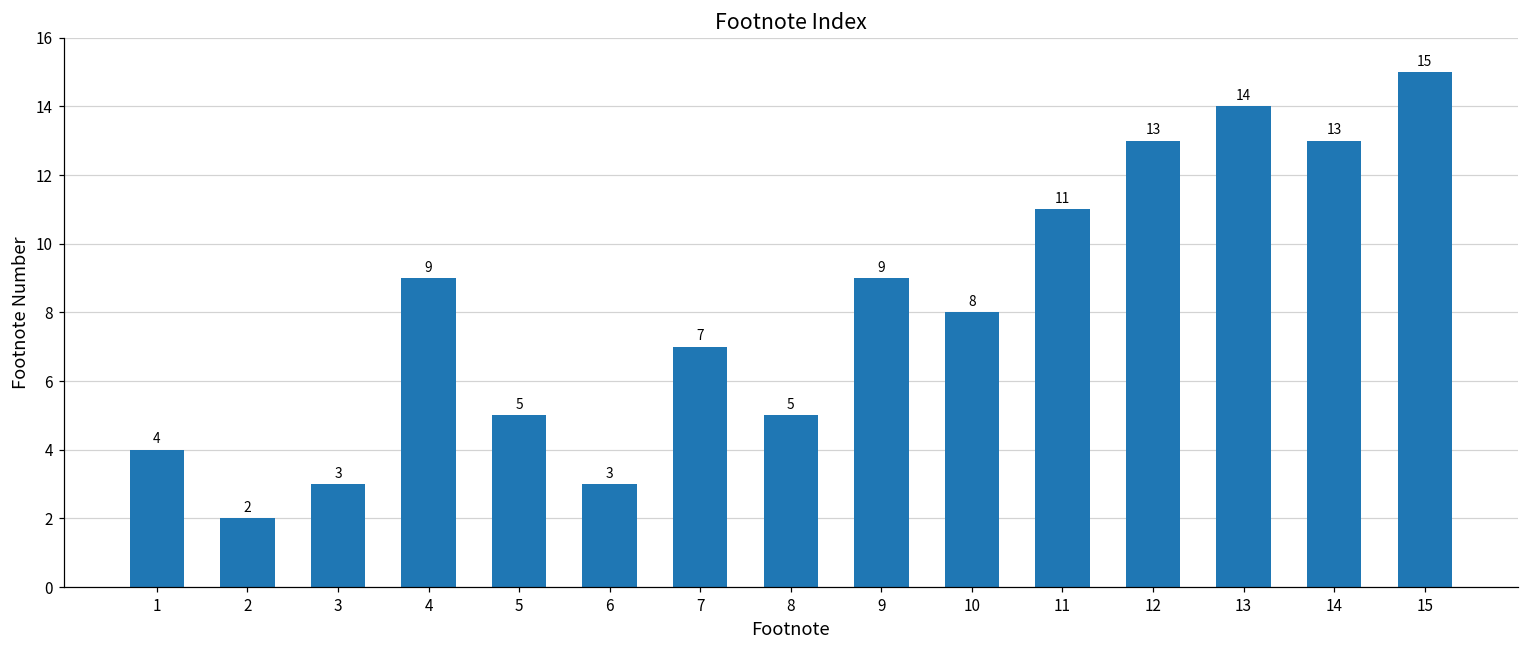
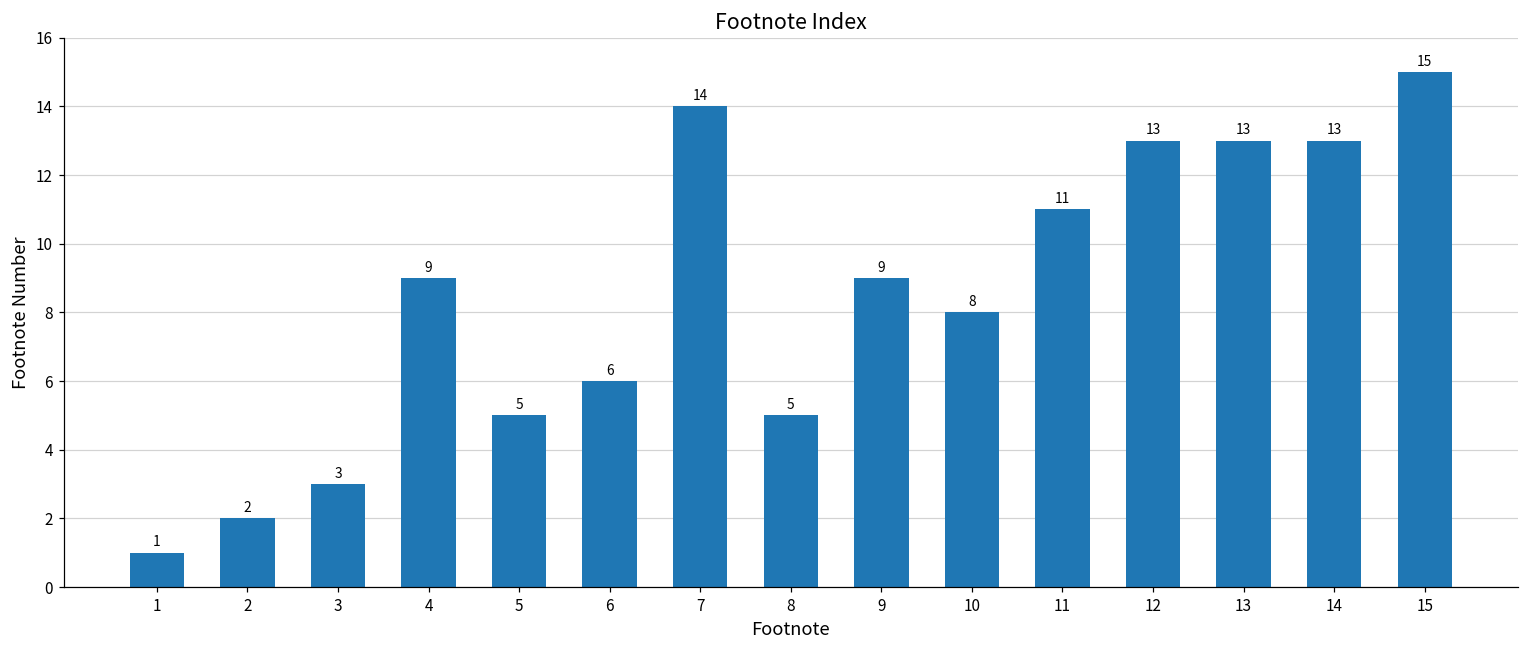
1: 4 -> 1
6: 3 -> 6
7: 7 -> 14
13: 14 -> 13
